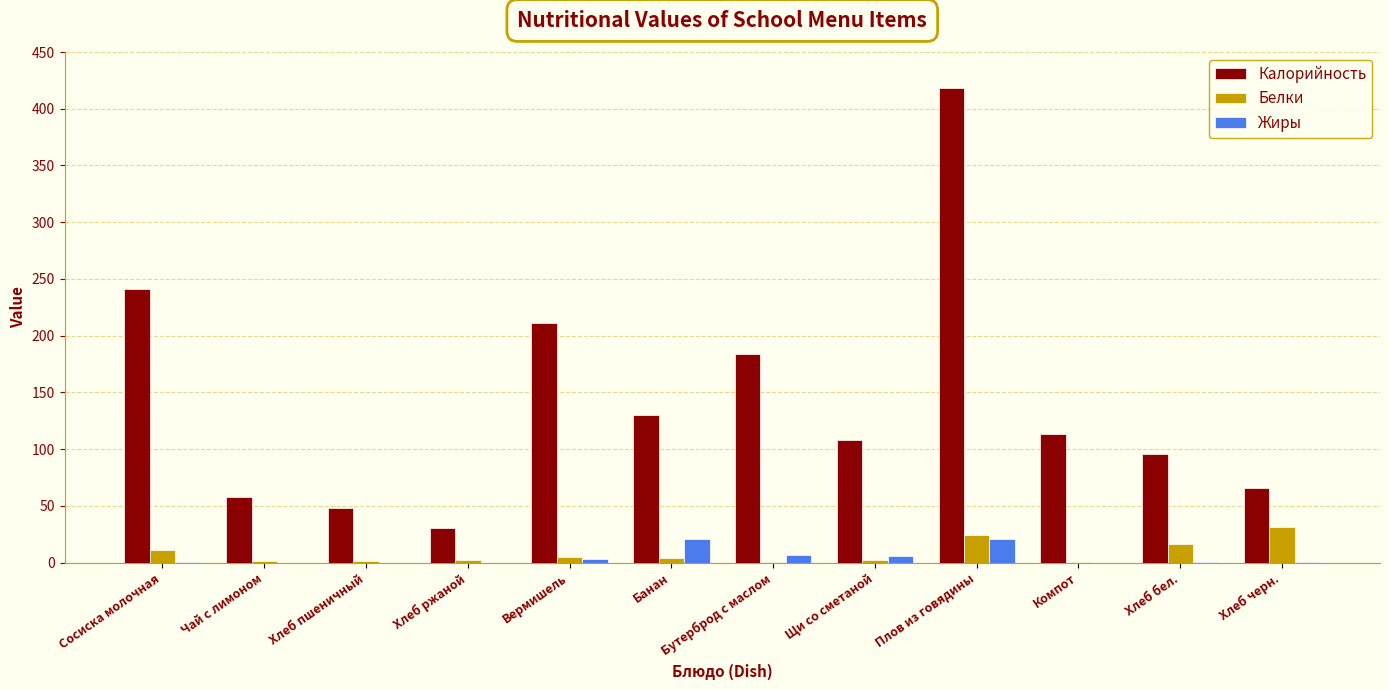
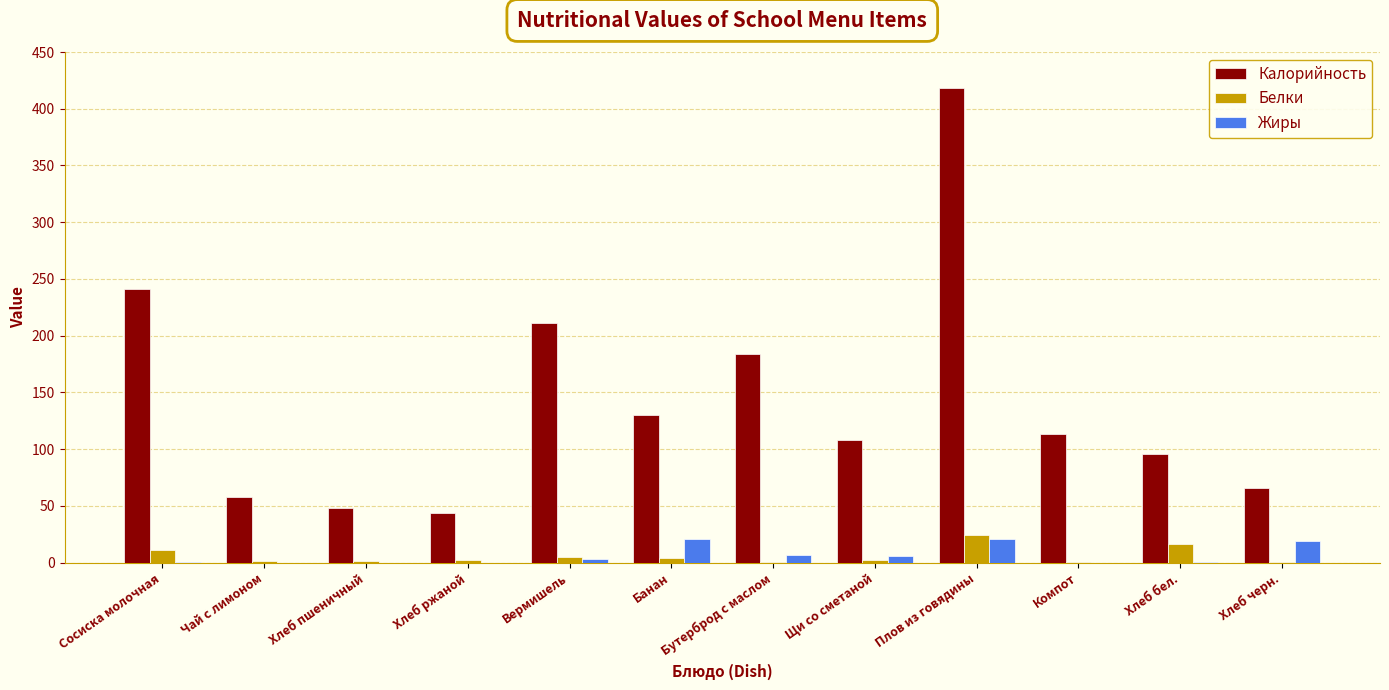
Калорийность, Хлеб ржаной: 31 -> 44
Белки, Хлеб черн.: 32 -> 0
Жиры, Хлеб черн.: 0 -> 19
